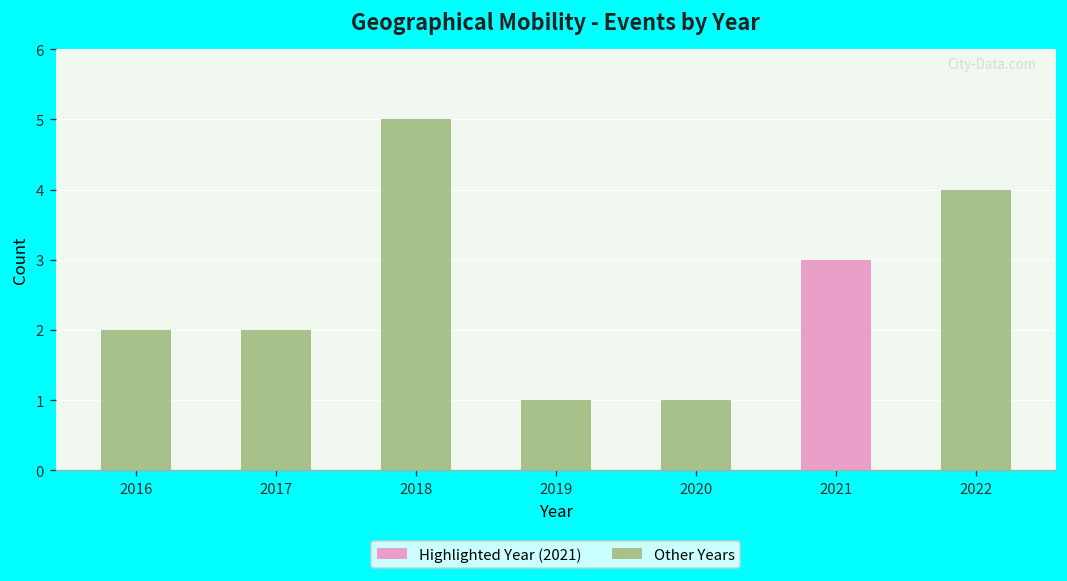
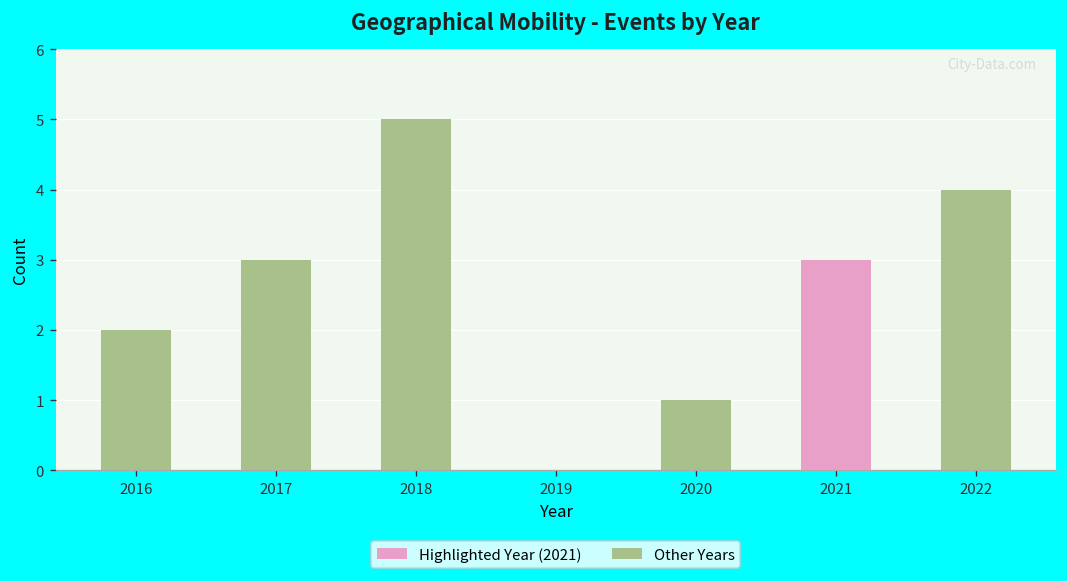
2017: 2 -> 3
2019: 1 -> 0
